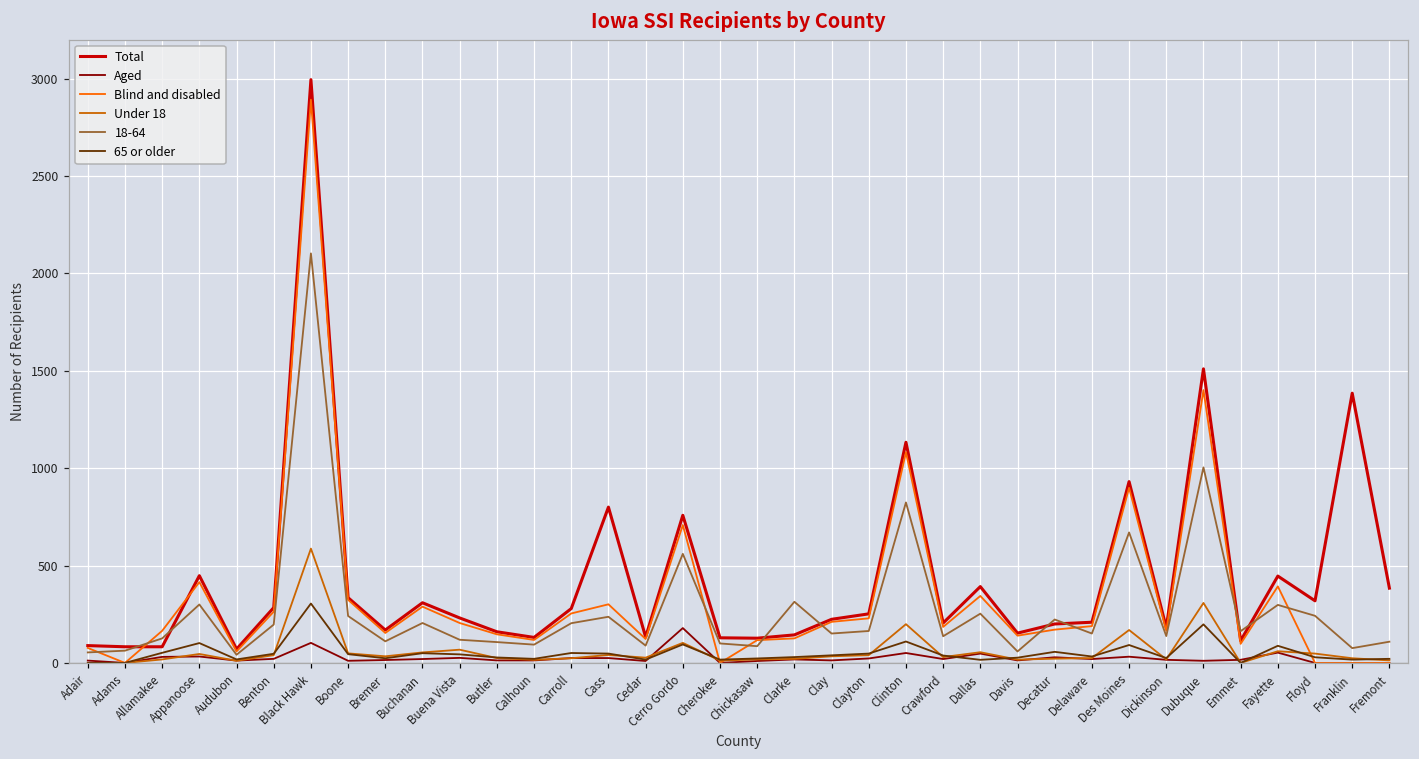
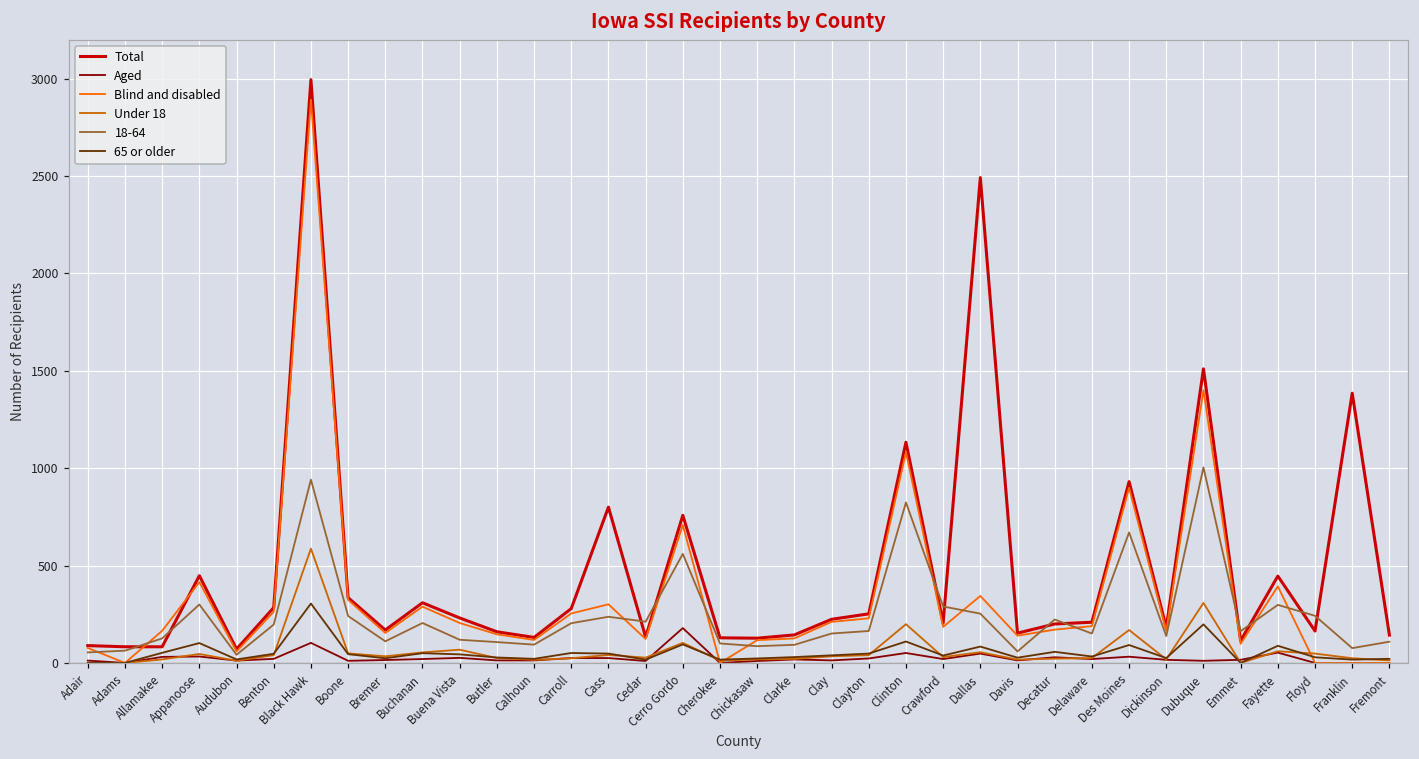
18-64, Black Hawk: 2100 -> 940
18-64, Cedar: 90 -> 210
18-64, Clarke: 310 -> 90
18-64, Crawford: 140 -> 290
Total, Dallas: 390 -> 2490
65 or older, Dallas: 20 -> 80
Total, Floyd: 320 -> 160
Total, Fremont: 380 -> 140
